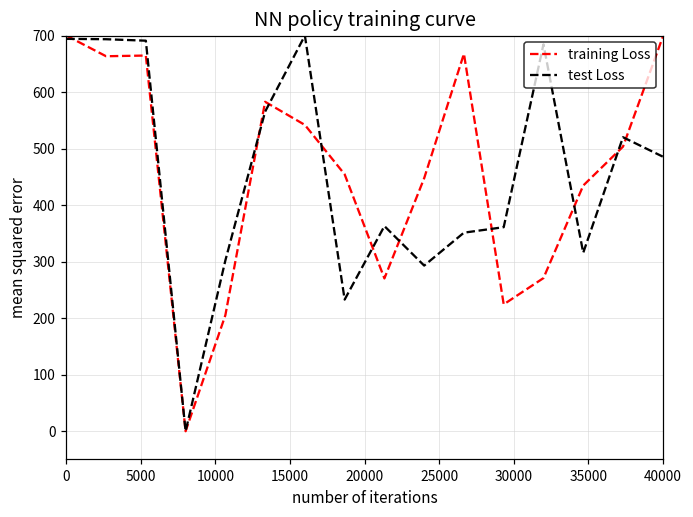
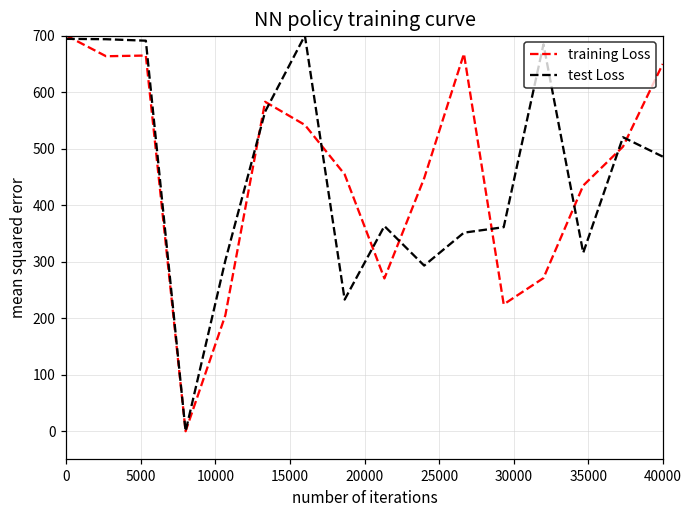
training Loss, 40000: 700 -> 650
